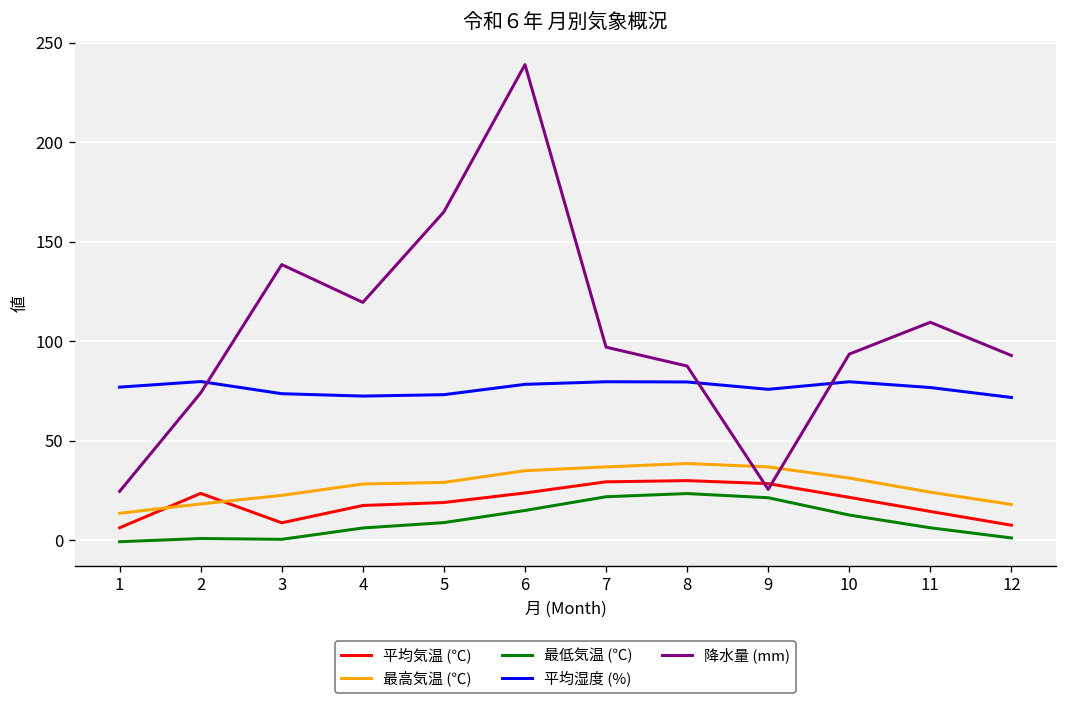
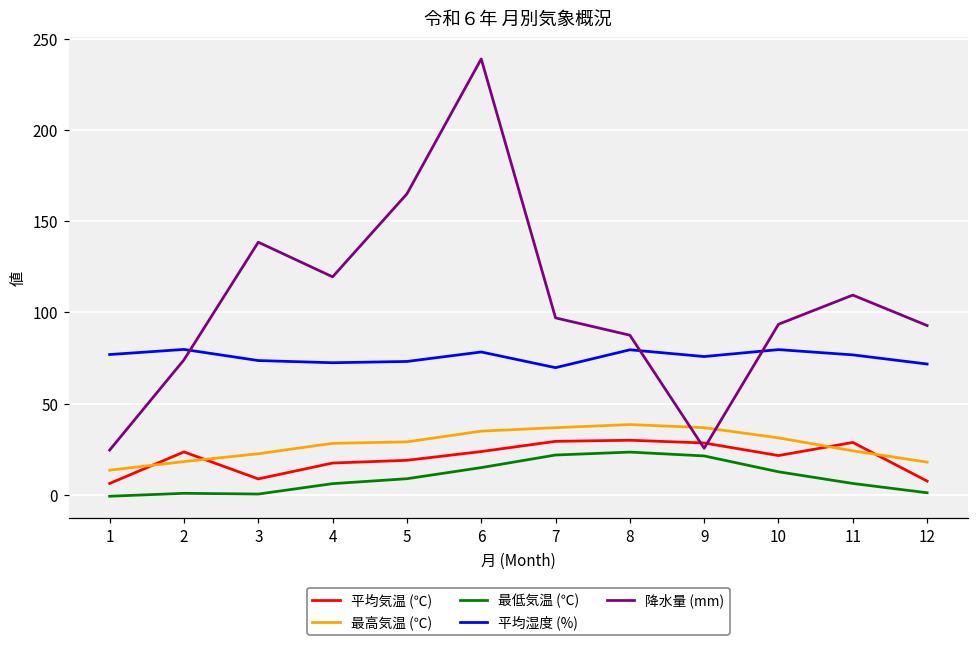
平均湿度 (%), 7: 80 -> 70
平均気温 (℃), 11: 14 -> 29
